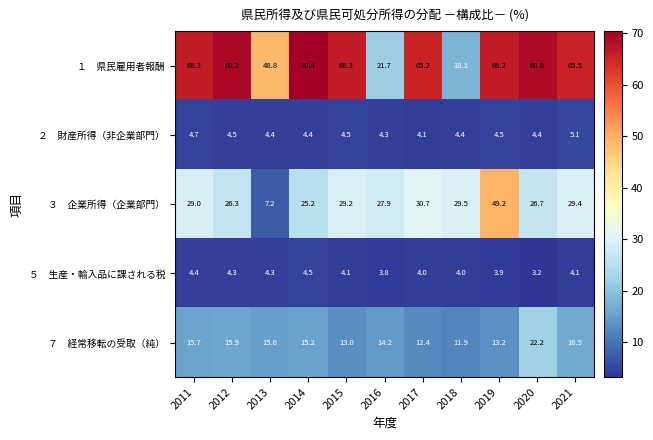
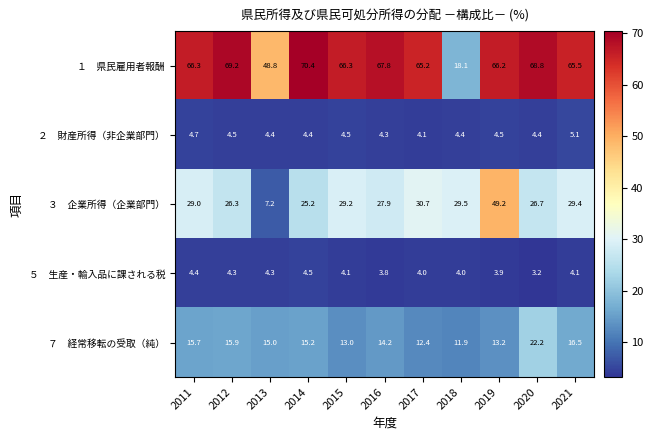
１ 県民雇用者報酬, 2016: 21.7 -> 67.8
